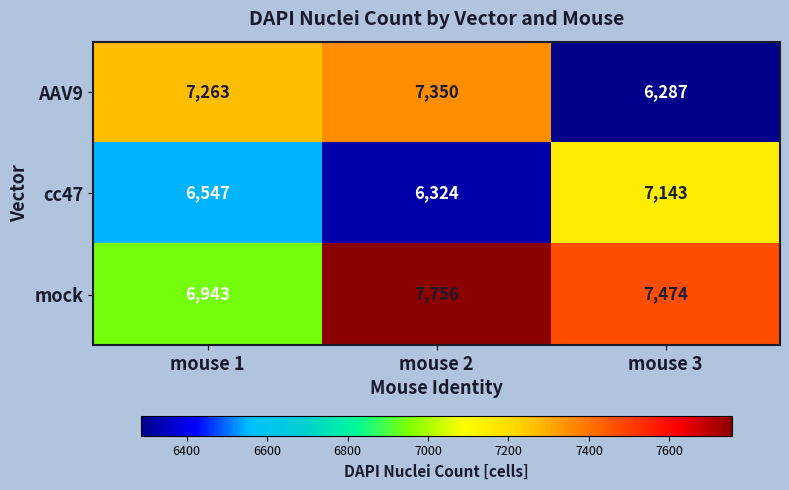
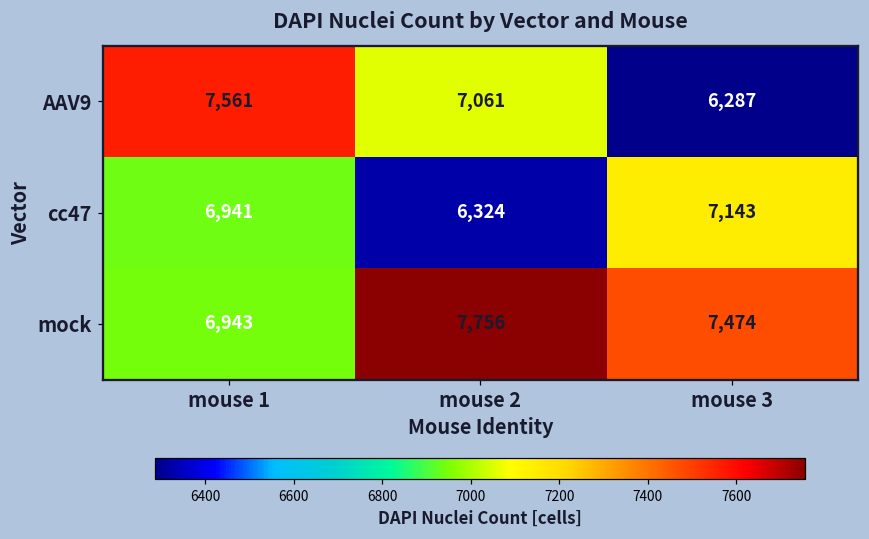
AAV9, mouse 1: 7,263 -> 7,561
AAV9, mouse 2: 7,350 -> 7,061
cc47, mouse 1: 6,547 -> 6,941
